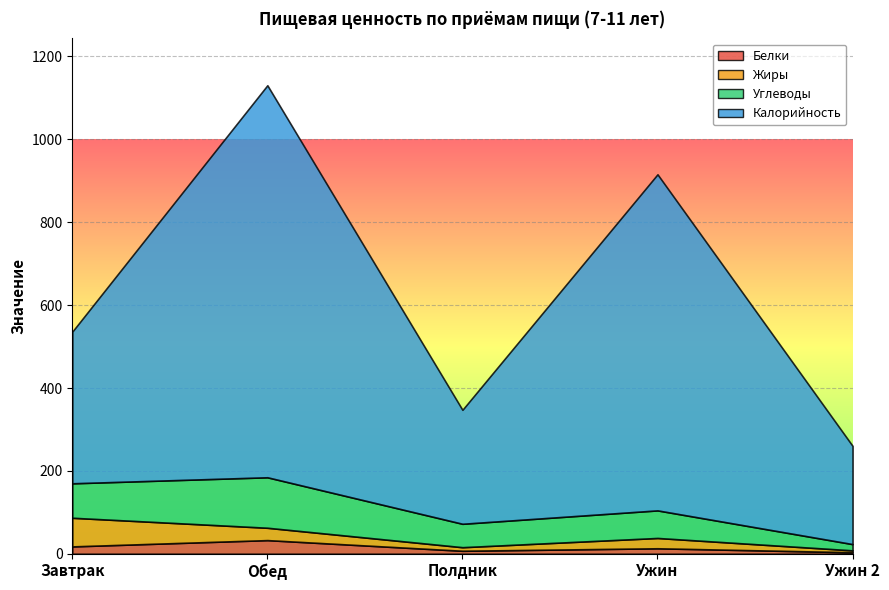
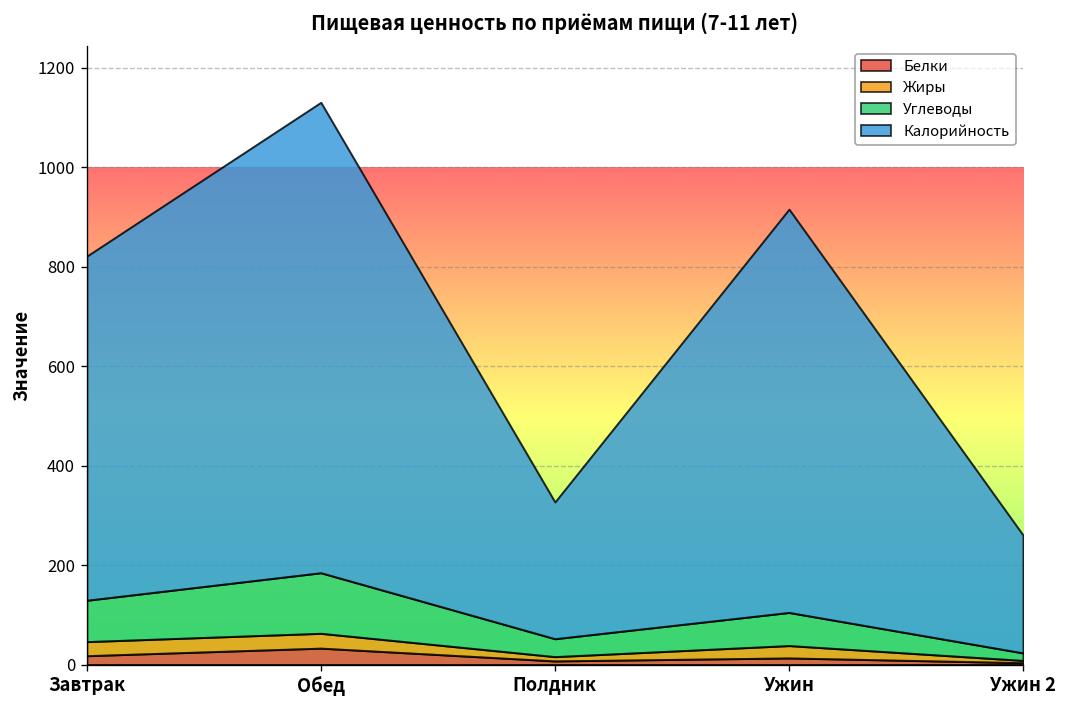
Жиры, Завтрак: 70 -> 30
Калорийность, Завтрак: 370 -> 690
Углеводы, Полдник: 60 -> 40
